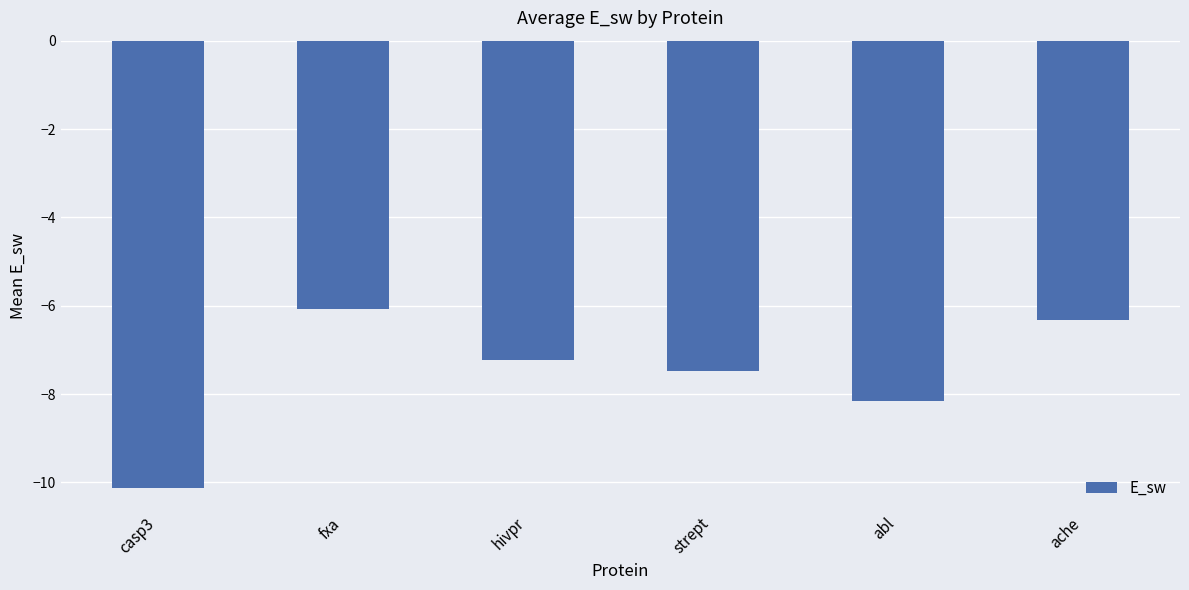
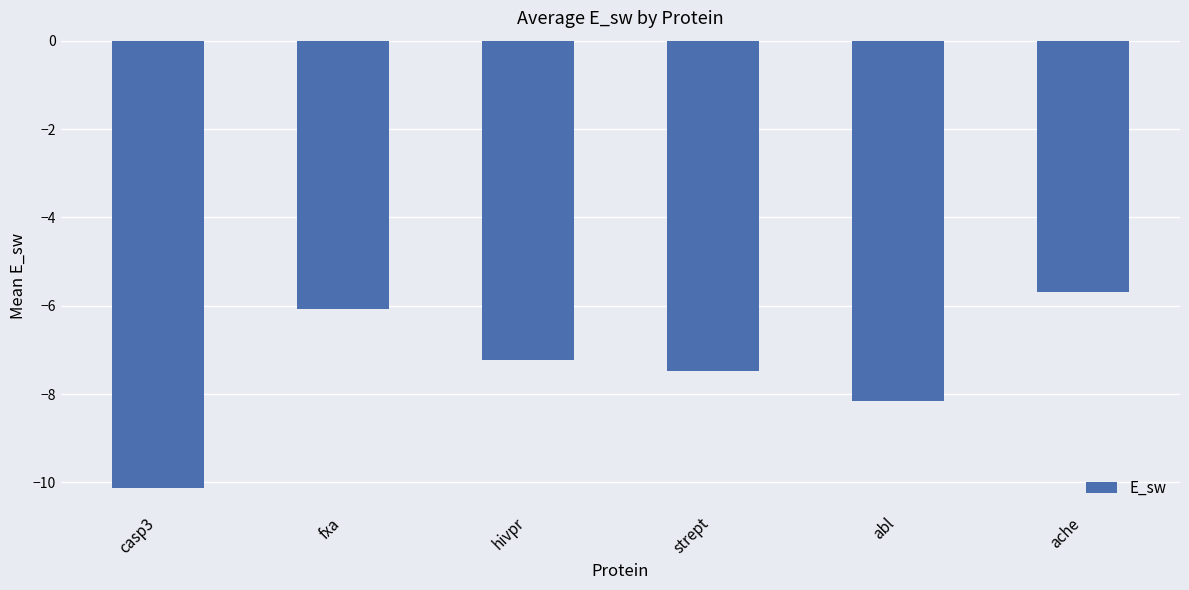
ache: -6.3 -> -5.7
